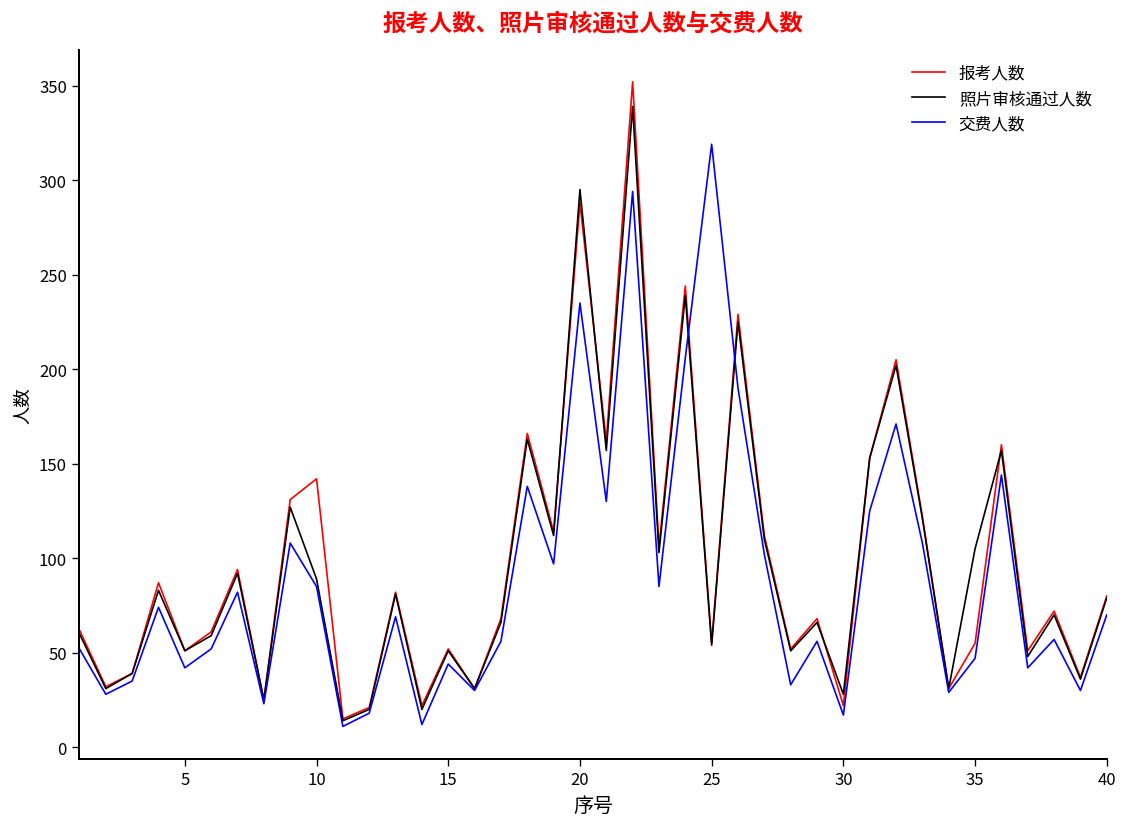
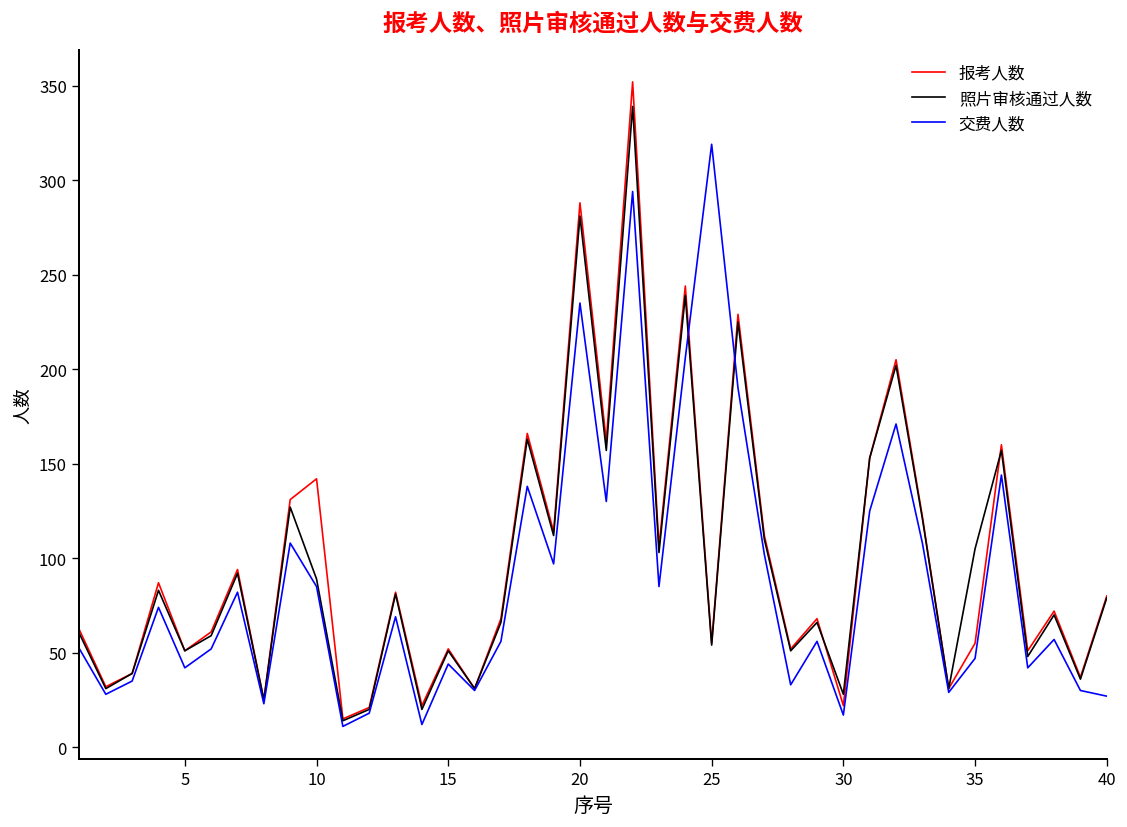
照片审核通过人数, 20: 295 -> 281
交费人数, 40: 70 -> 27
